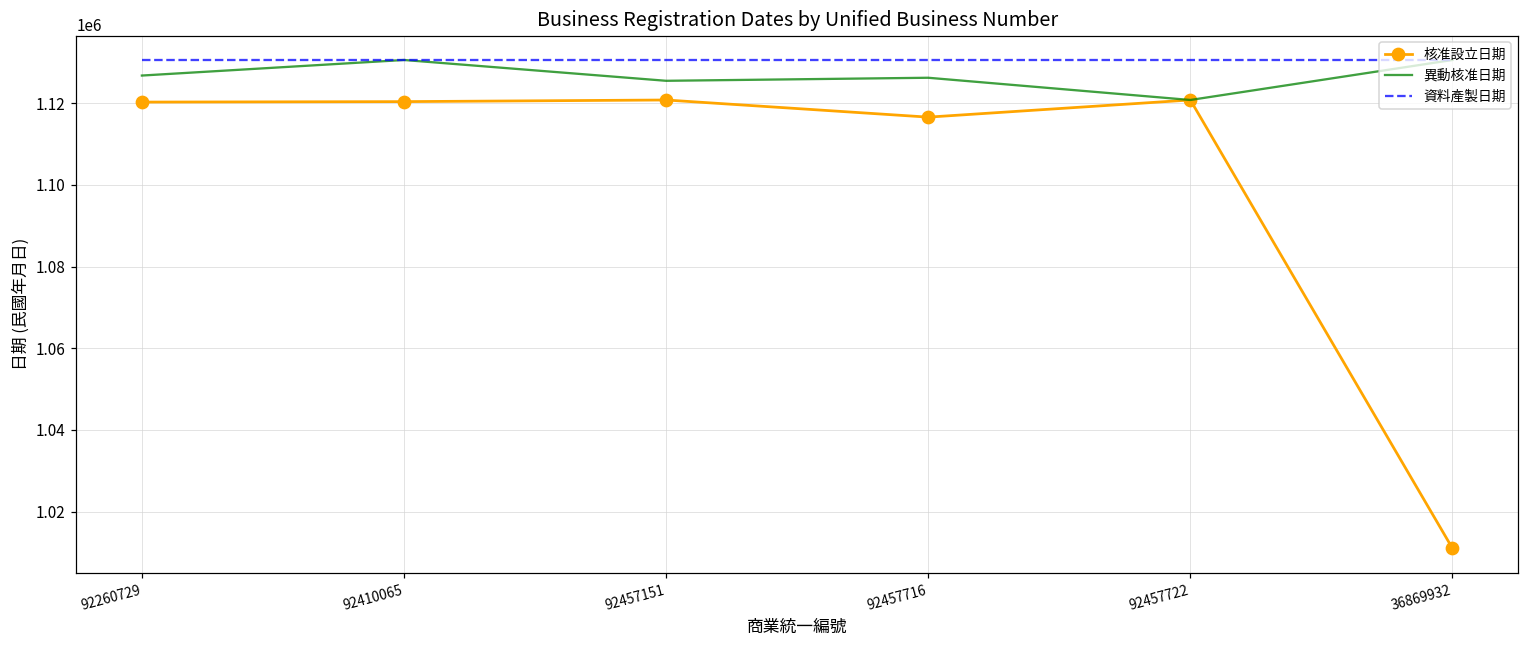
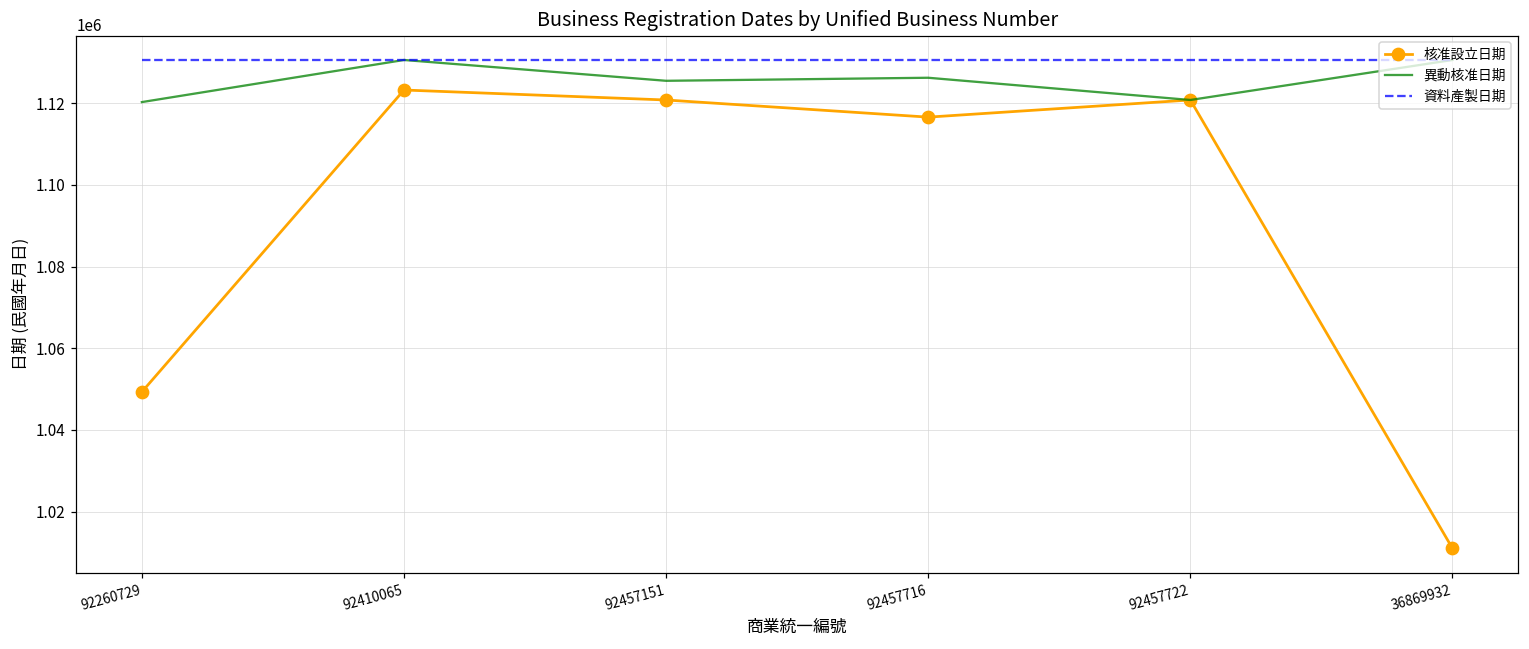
核准設立日期, 92260729: 1120000 -> 1049000
異動核准日期, 92260729: 1127000 -> 1120000
核准設立日期, 92410065: 1120000 -> 1123000
